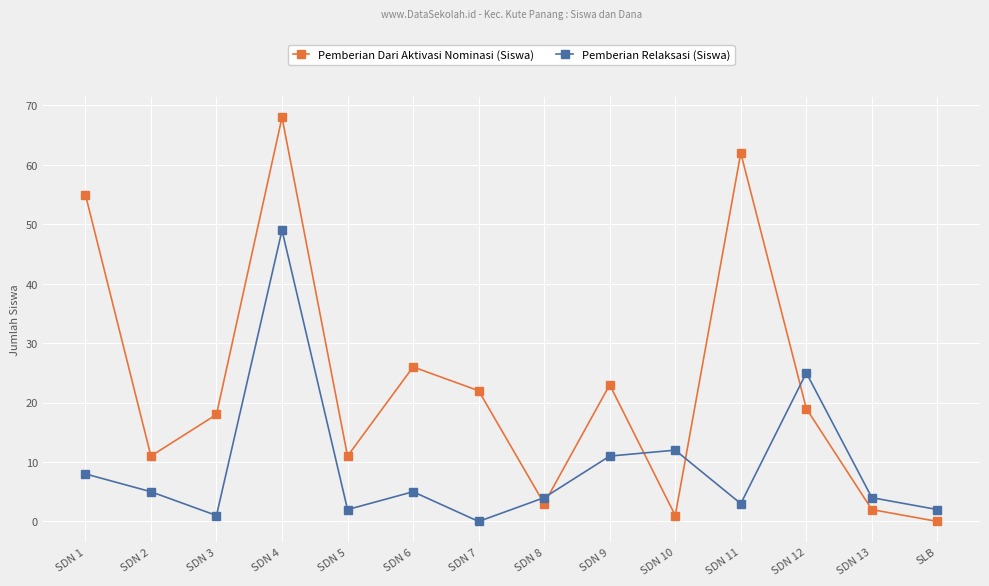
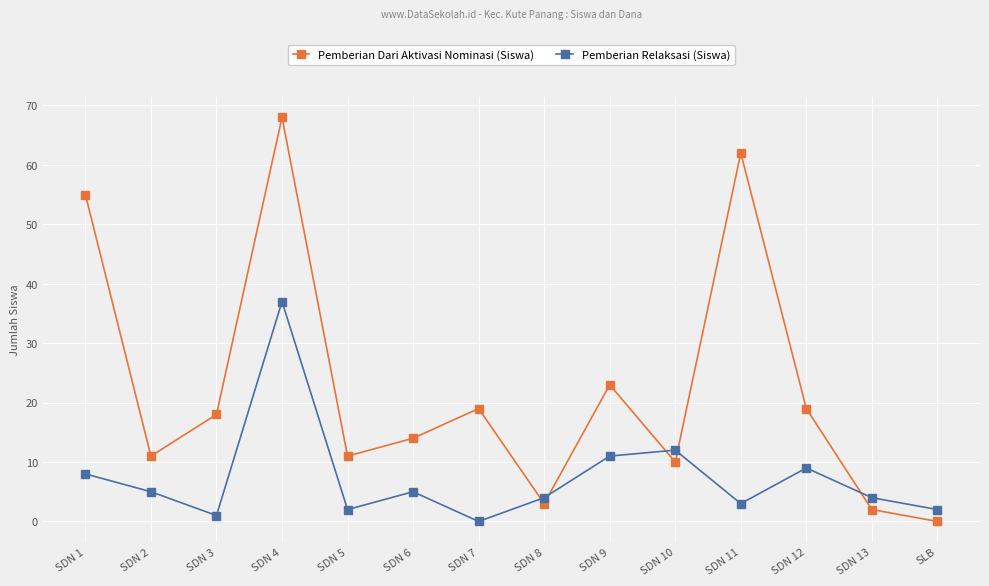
Pemberian Relaksasi (Siswa), SDN 4: 49 -> 37
Pemberian Dari Aktivasi Nominasi (Siswa), SDN 6: 26 -> 14
Pemberian Dari Aktivasi Nominasi (Siswa), SDN 7: 22 -> 19
Pemberian Dari Aktivasi Nominasi (Siswa), SDN 10: 1 -> 10
Pemberian Relaksasi (Siswa), SDN 12: 25 -> 9
